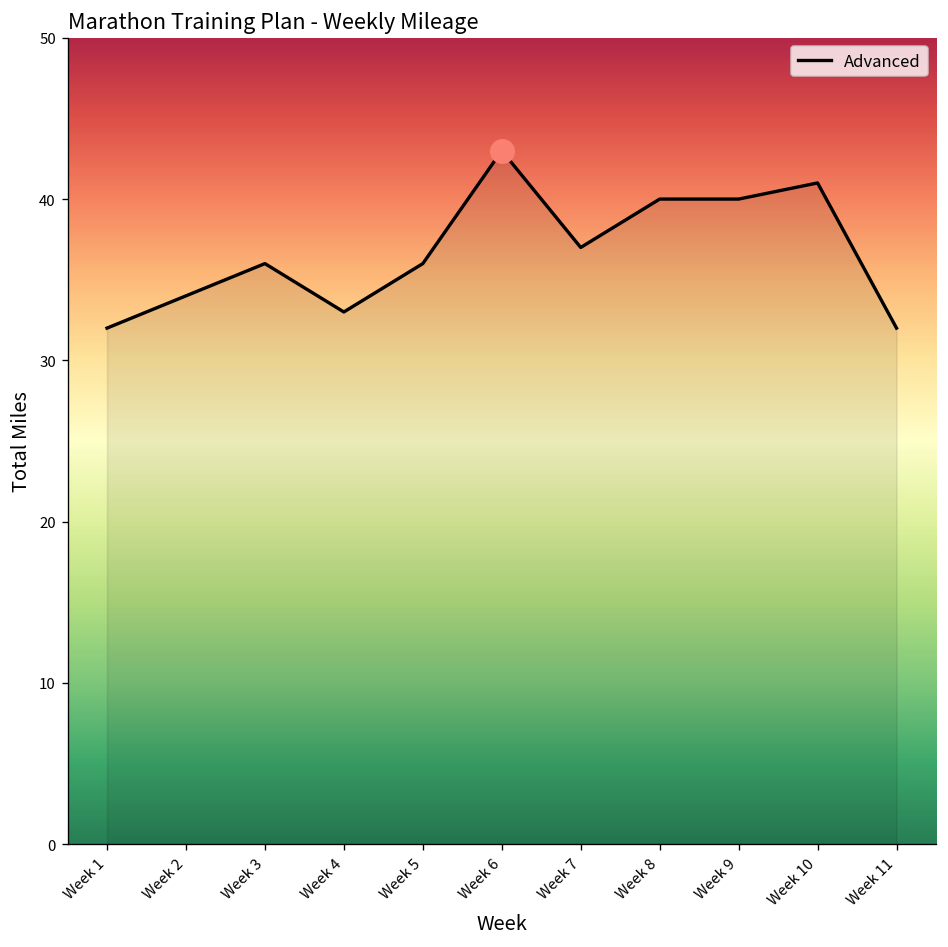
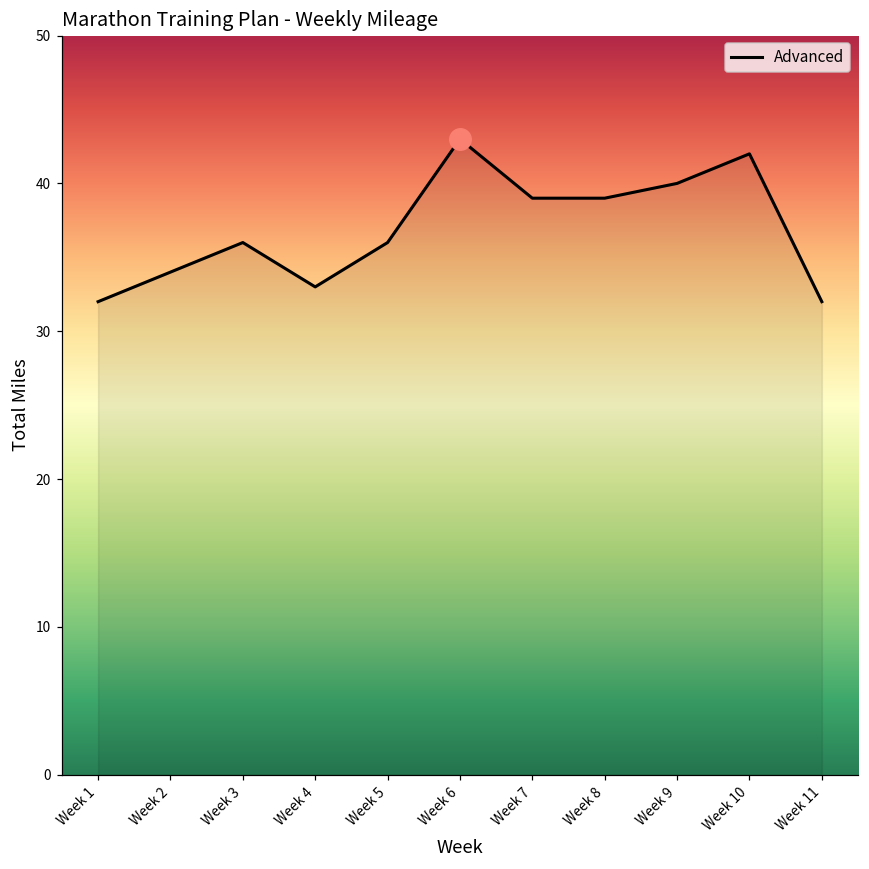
Advanced, Week 7: 37 -> 39
Advanced, Week 8: 40 -> 39
Advanced, Week 10: 41 -> 42
